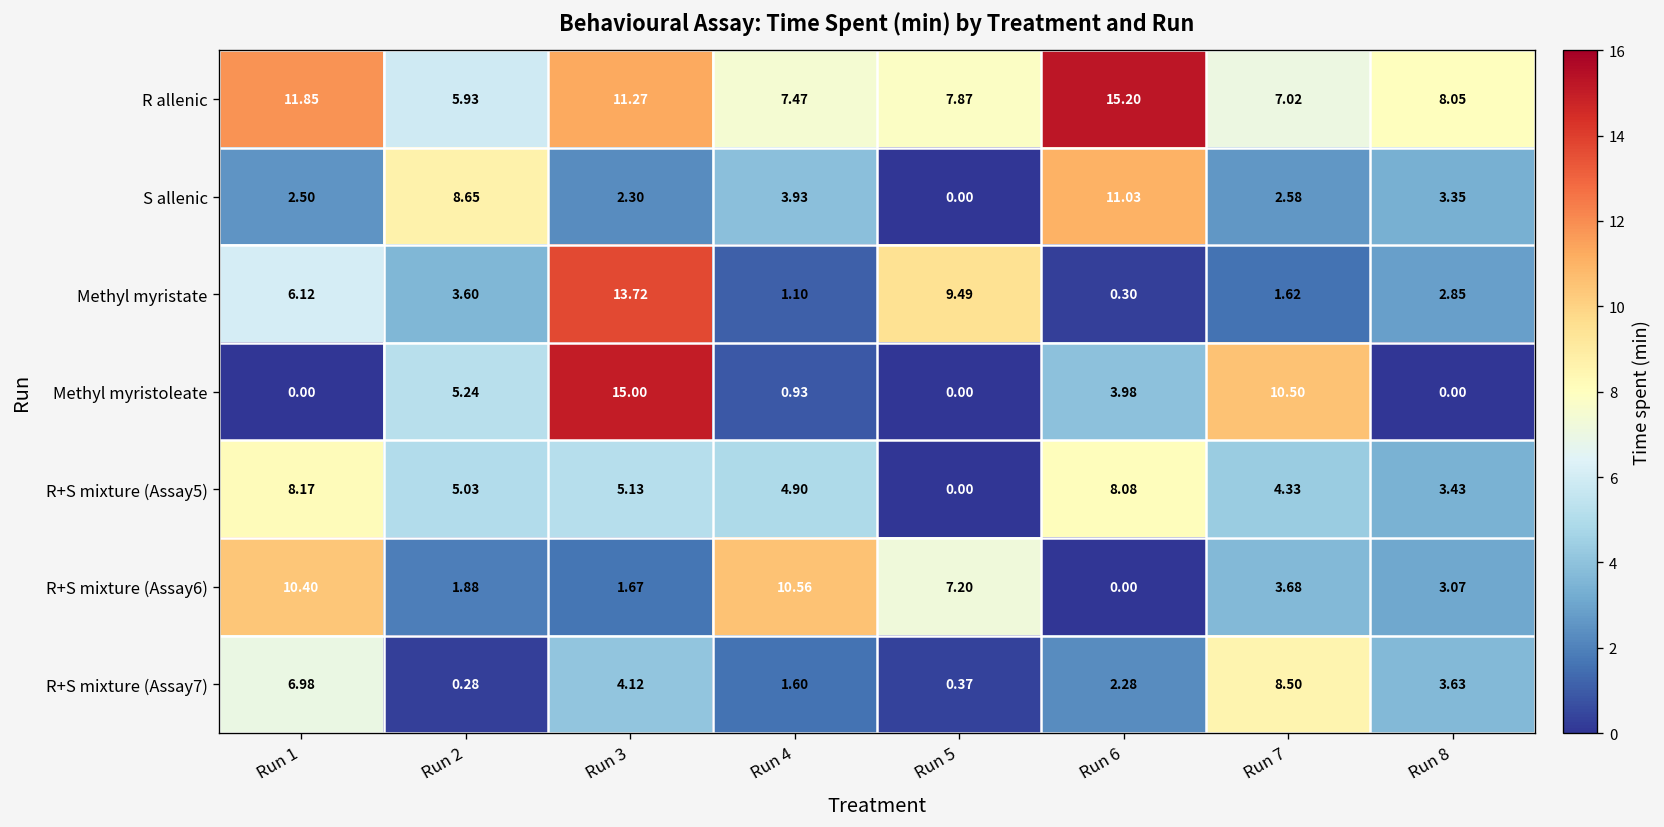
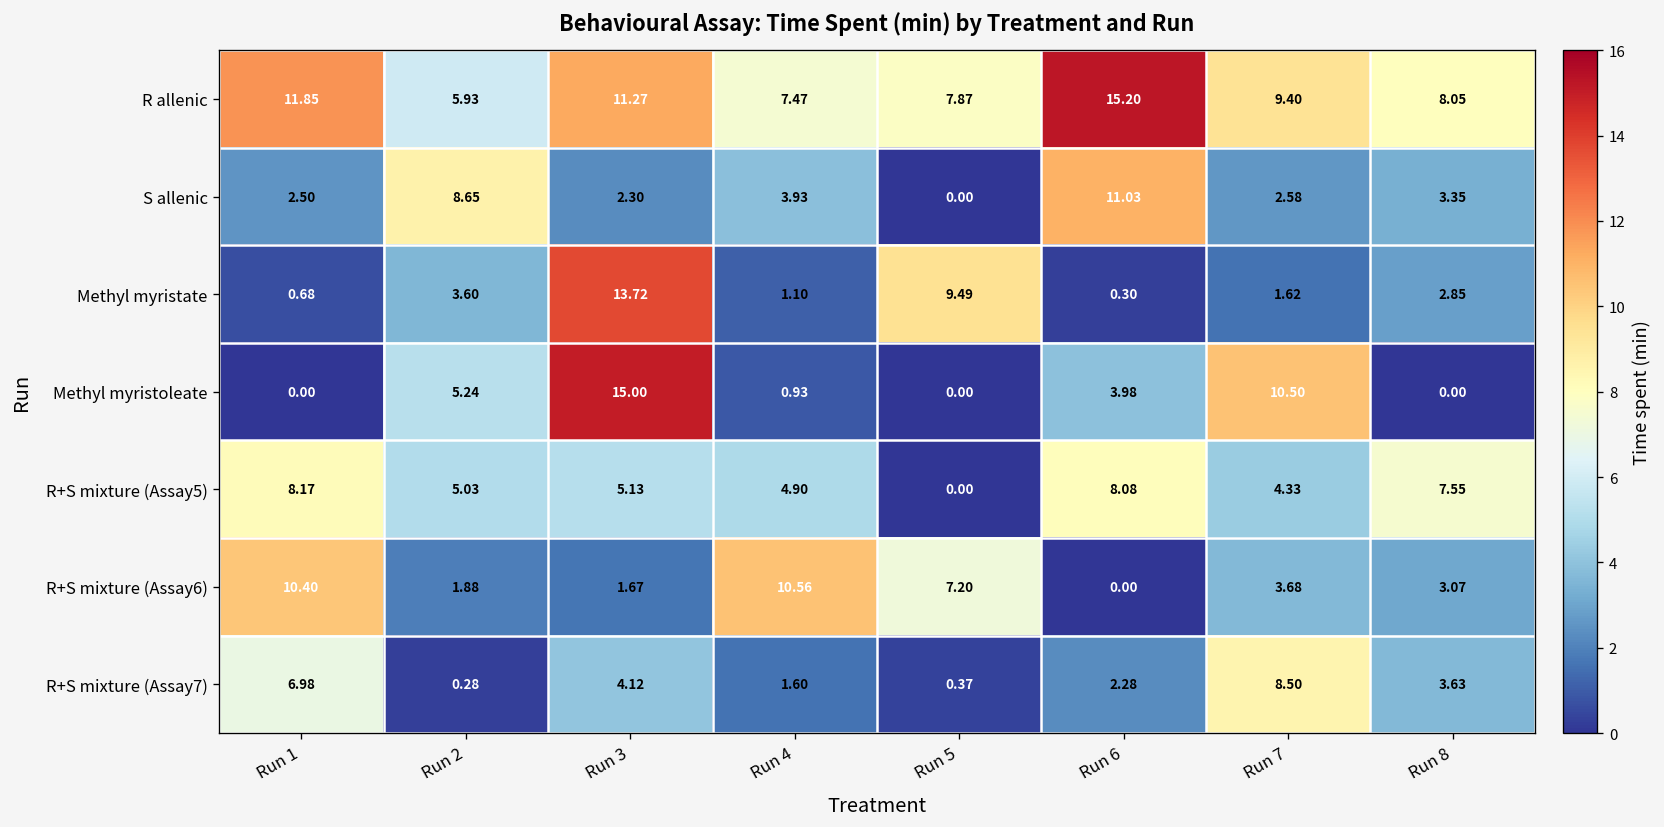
R allenic, Run 7: 7.02 -> 9.40
Methyl myristate, Run 1: 6.12 -> 0.68
R+S mixture (Assay5), Run 8: 3.43 -> 7.55
